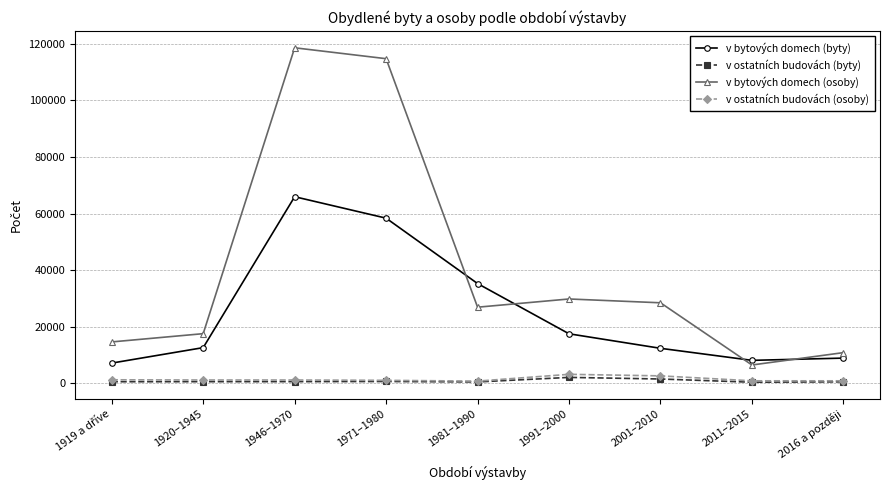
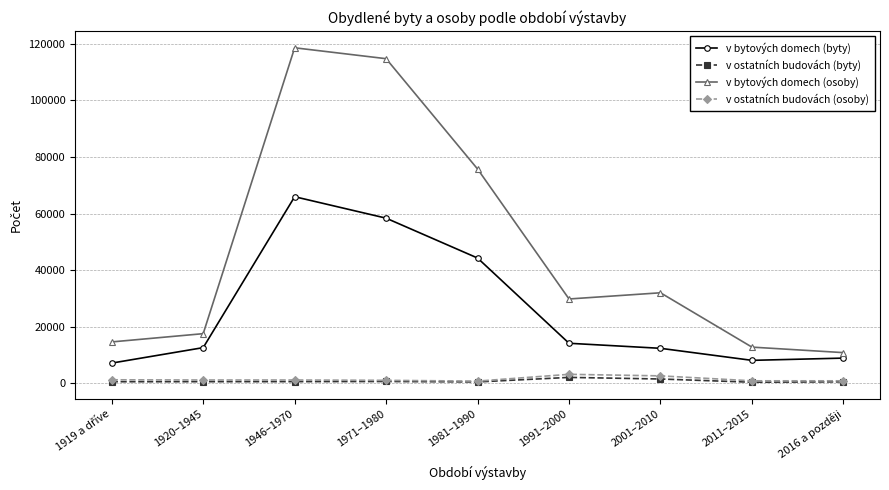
v bytových domech (byty), 1981–1990: 35000 -> 44000
v bytových domech (osoby), 1981–1990: 27000 -> 76000
v bytových domech (byty), 1991–2000: 18000 -> 14000
v bytových domech (osoby), 2001–2010: 28000 -> 32000
v bytových domech (osoby), 2011–2015: 7000 -> 13000
